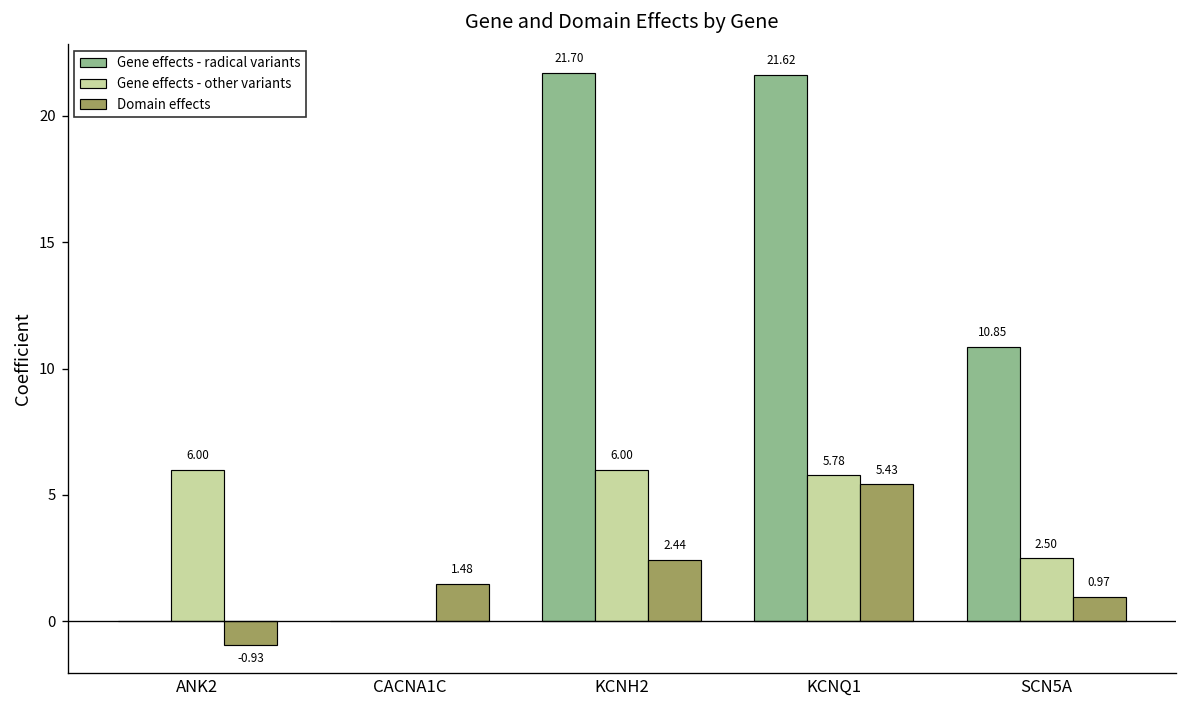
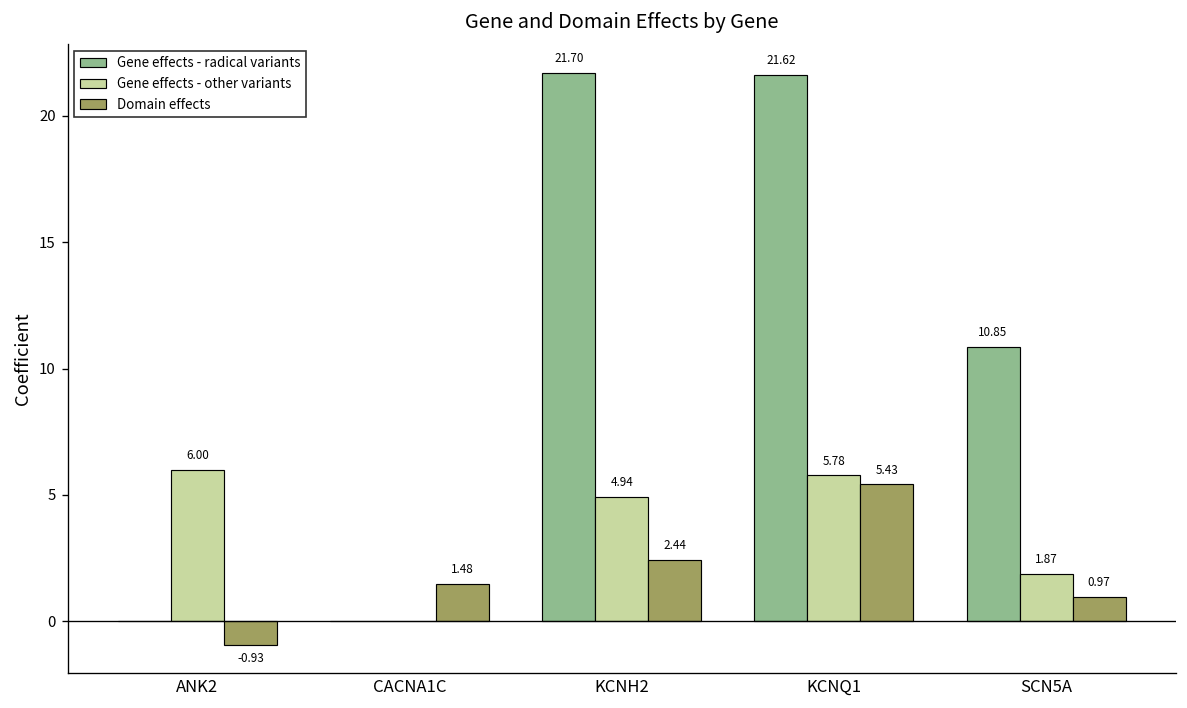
Gene effects - other variants, KCNH2: 6.00 -> 4.94
Gene effects - other variants, SCN5A: 2.50 -> 1.87
